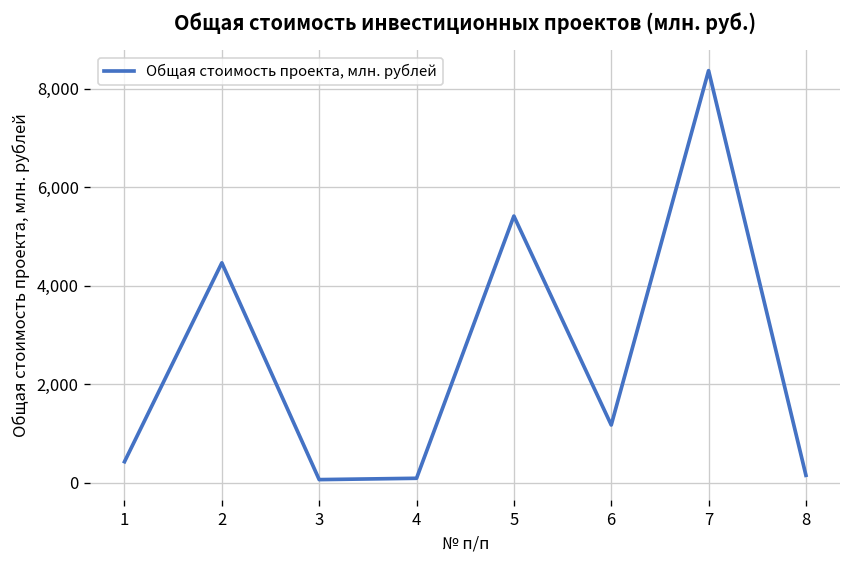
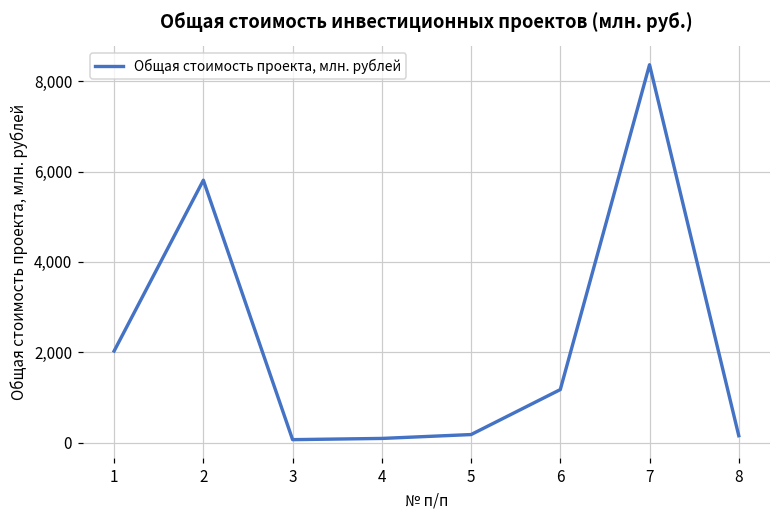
1: 400 -> 2,000
2: 4,500 -> 5,800
5: 5,400 -> 200
